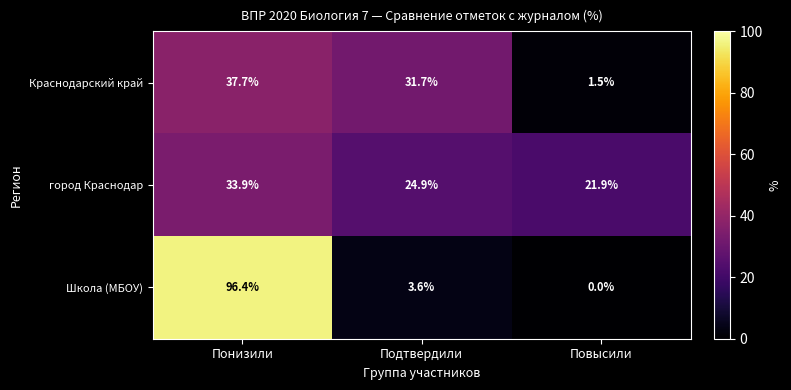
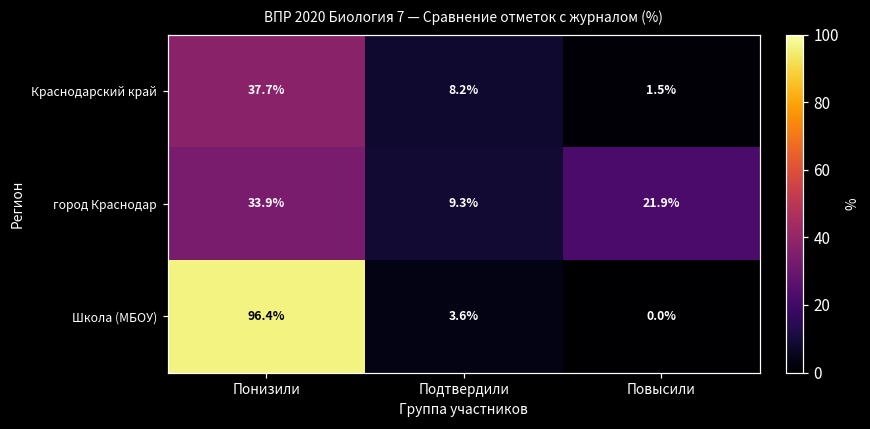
Краснодарский край, Подтвердили: 31.7% -> 8.2%
город Краснодар, Подтвердили: 24.9% -> 9.3%
